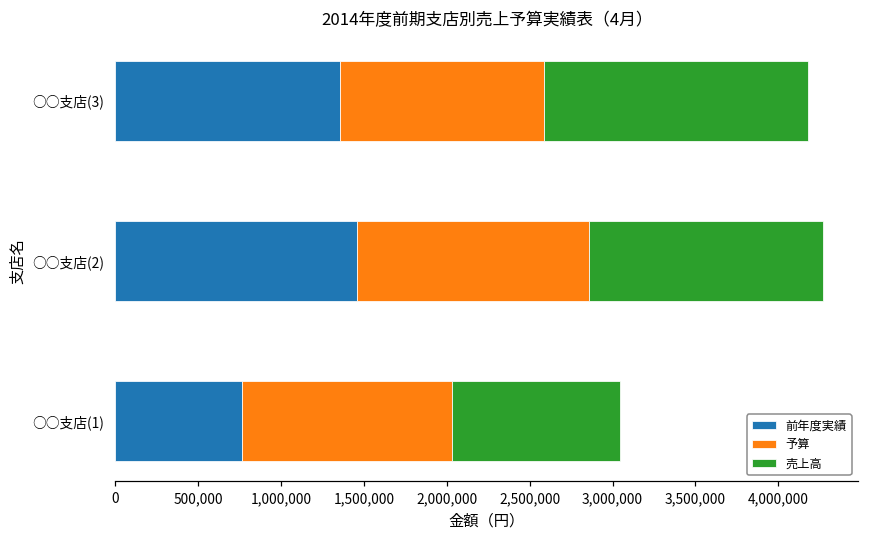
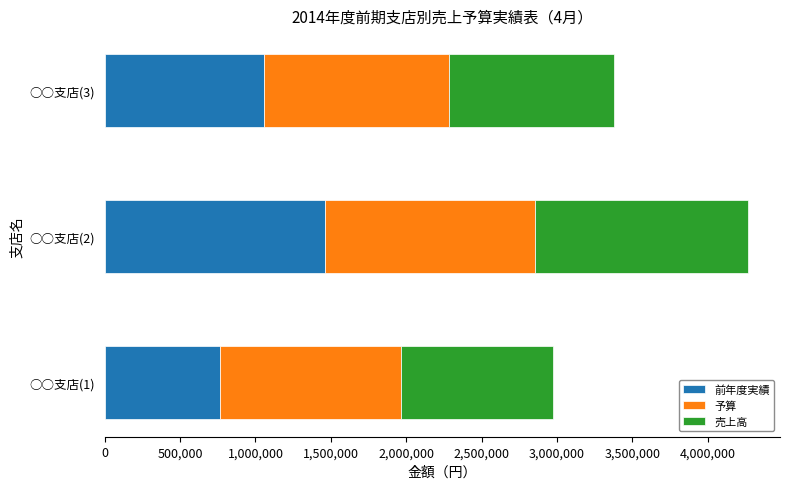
前年度実績, ○○支店(3): 1,360,000 -> 1,060,000
売上高, ○○支店(3): 1,600,000 -> 1,090,000
予算, ○○支店(1): 1,270,000 -> 1,200,000
